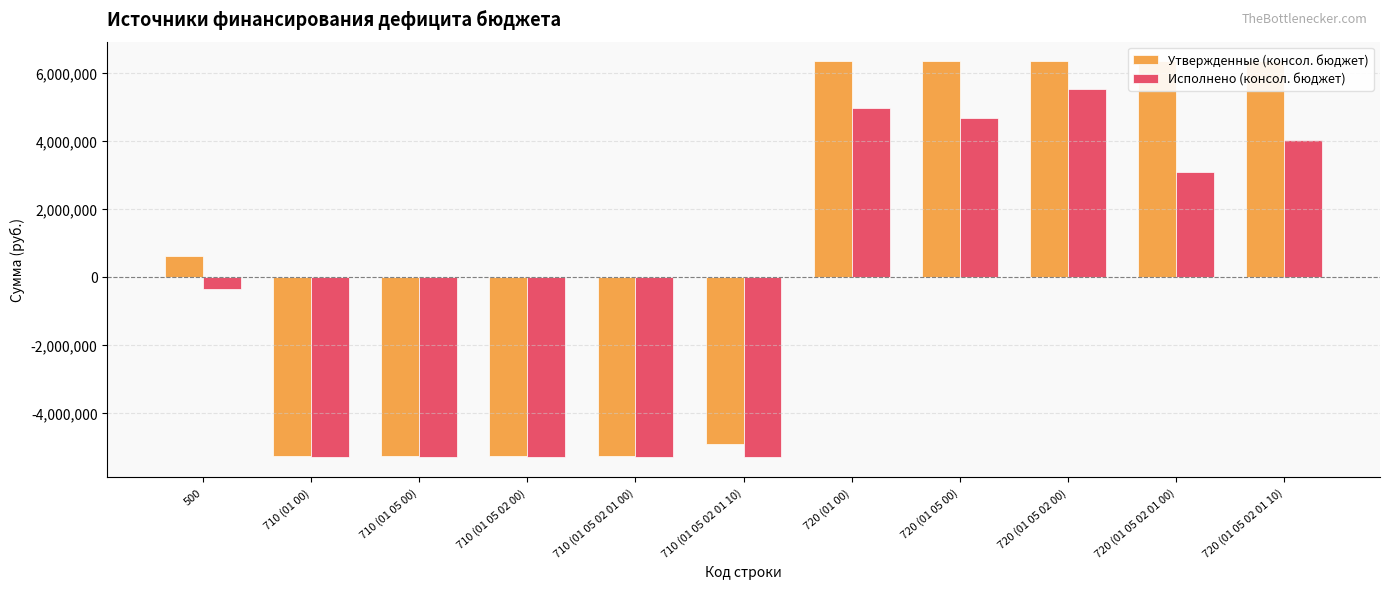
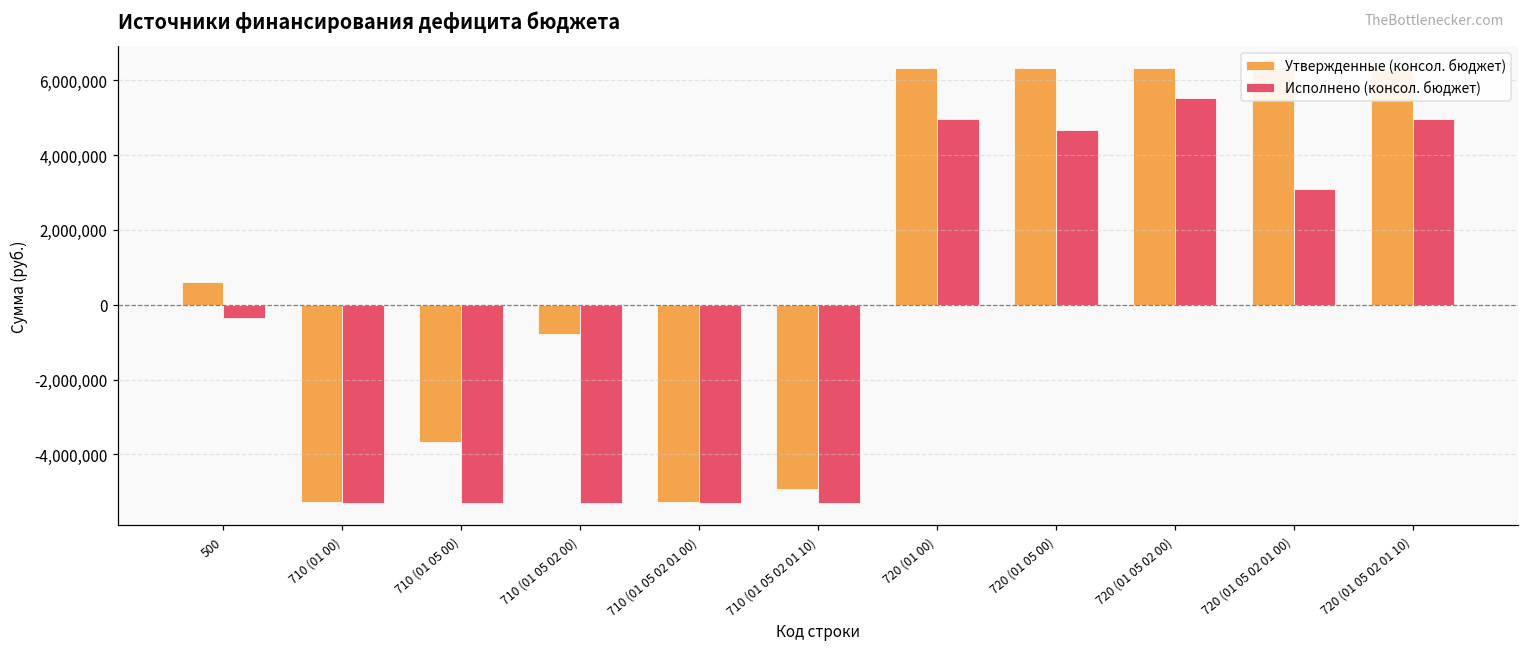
Утвержденные (консол. бюджет), 710 (01 05 00): -5,300,000 -> -3,700,000
Утвержденные (консол. бюджет), 710 (01 05 02 00): -5,300,000 -> -800,000
Исполнено (консол. бюджет), 720 (01 05 02 01 10): 4,000,000 -> 5,000,000
